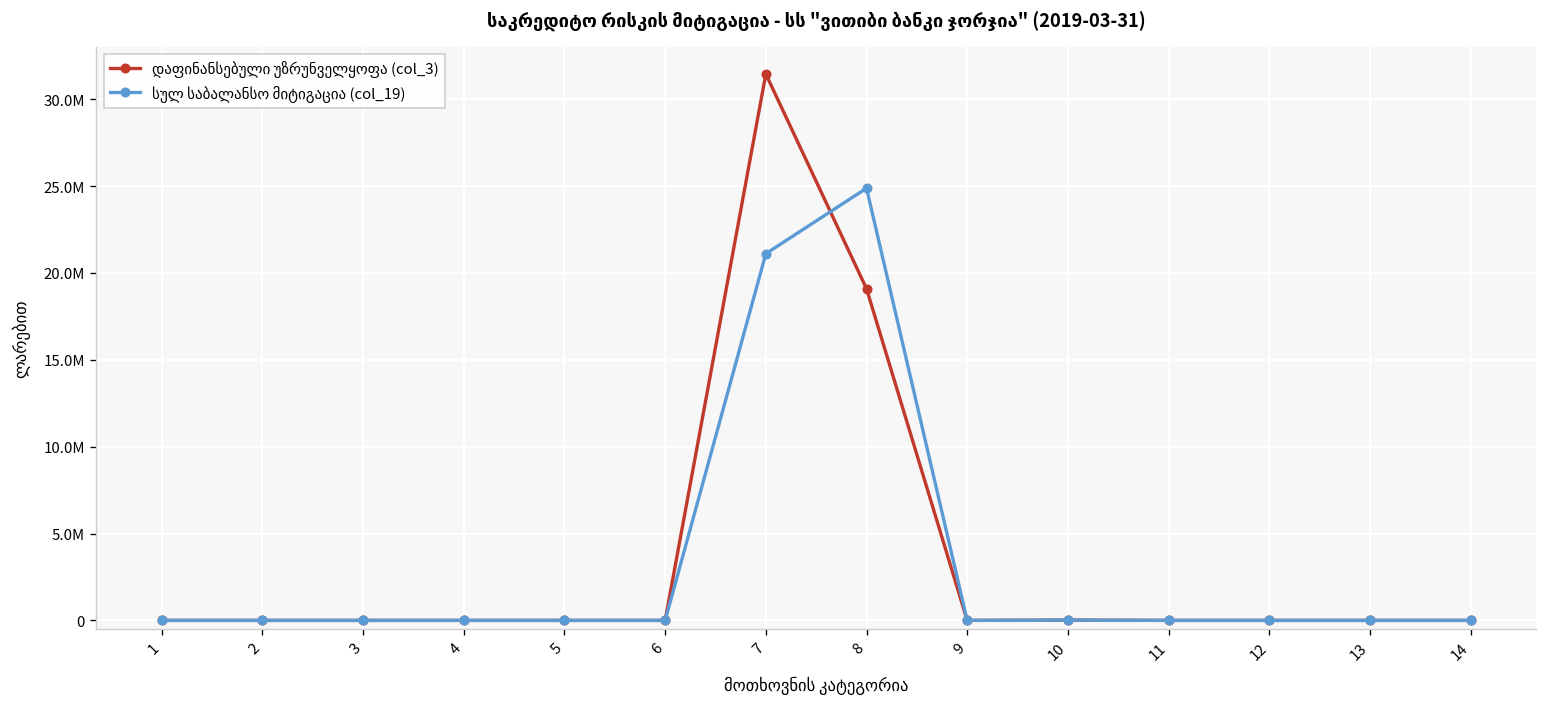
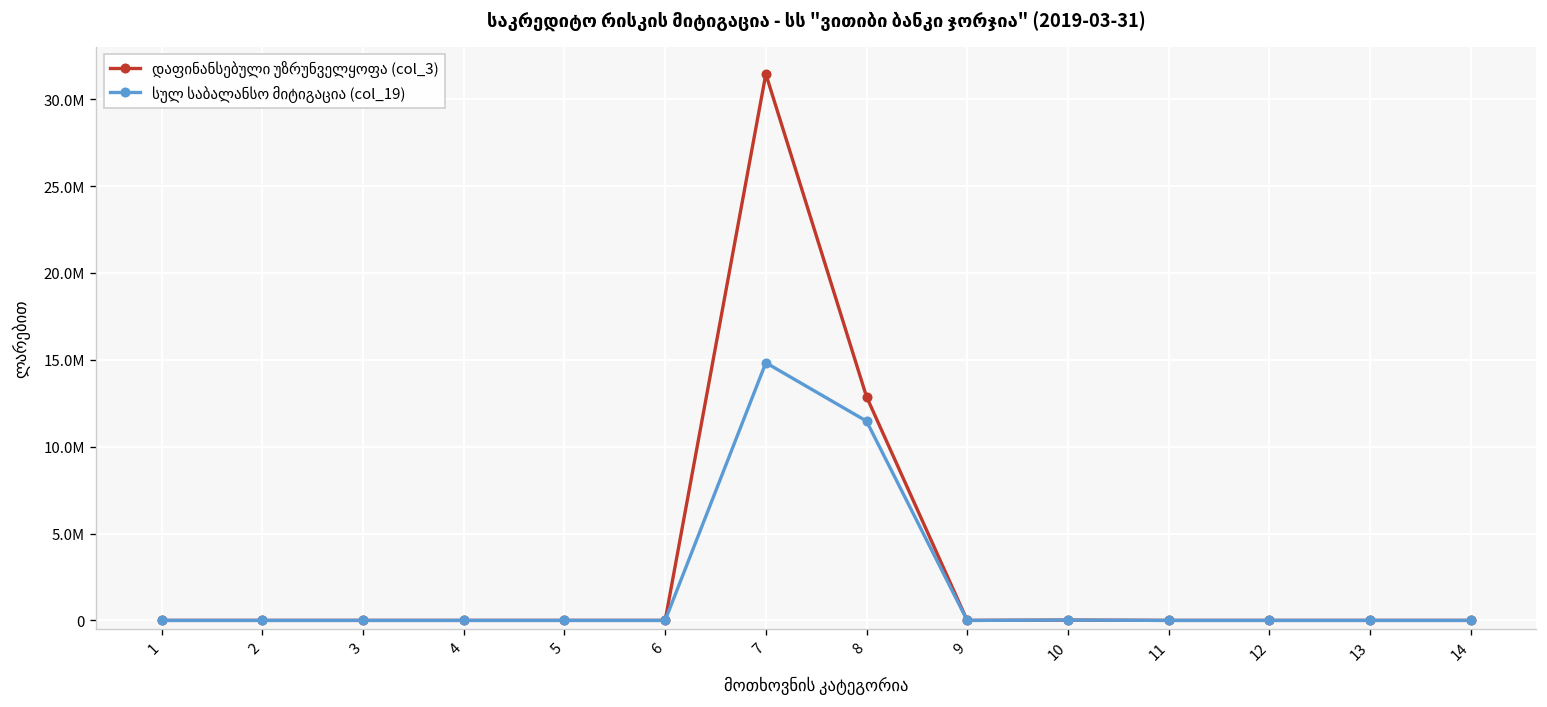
სულ საბალანსო მიტიგაცია (col_19), 7: 21100000 -> 14800000
დაფინანსებული უზრუნველყოფა (col_3), 8: 19100000 -> 12900000
სულ საბალანსო მიტიგაცია (col_19), 8: 24900000 -> 11500000
